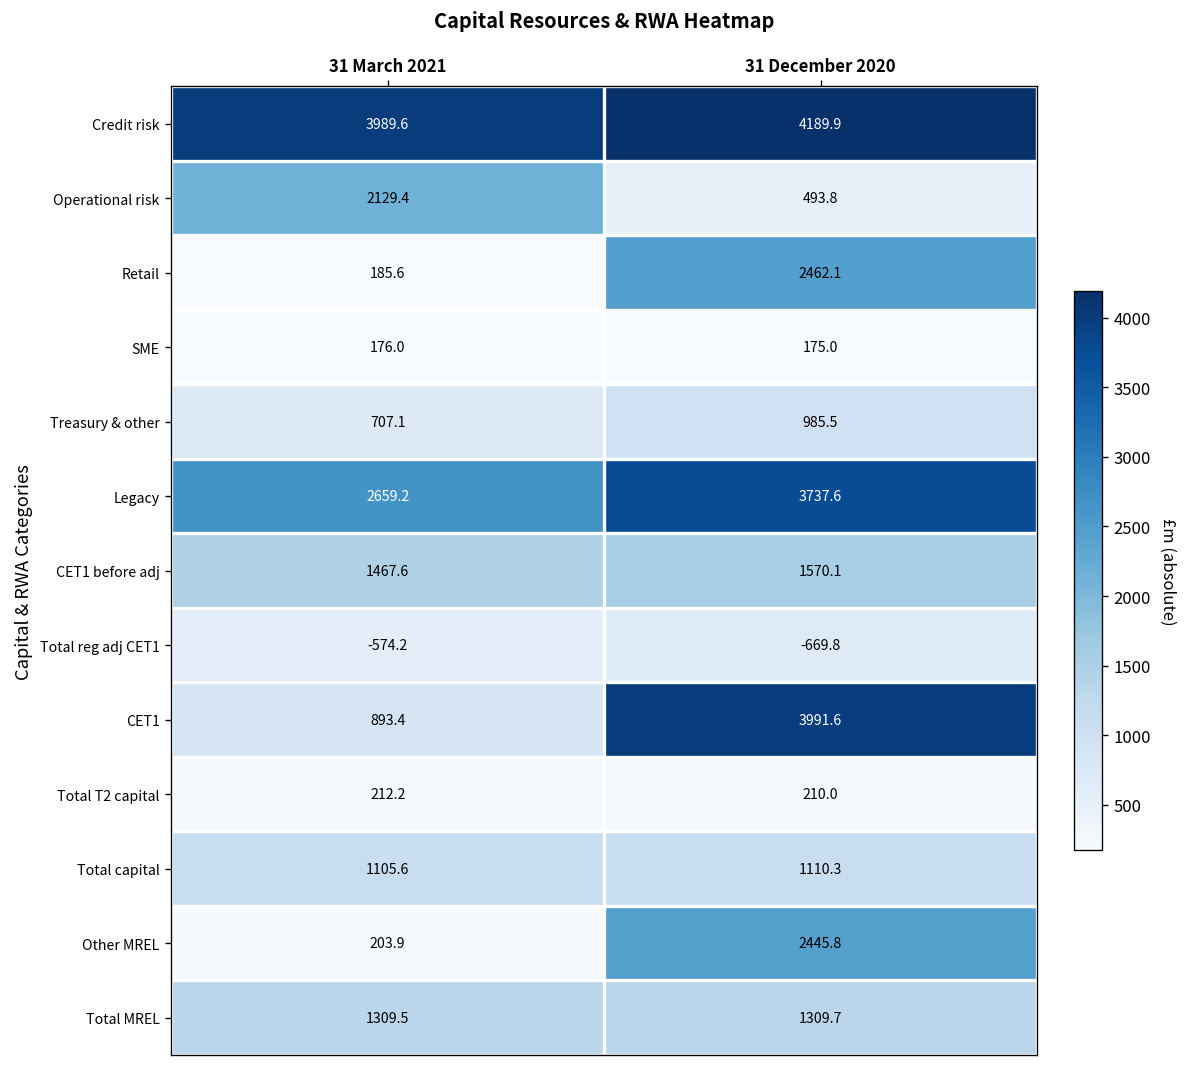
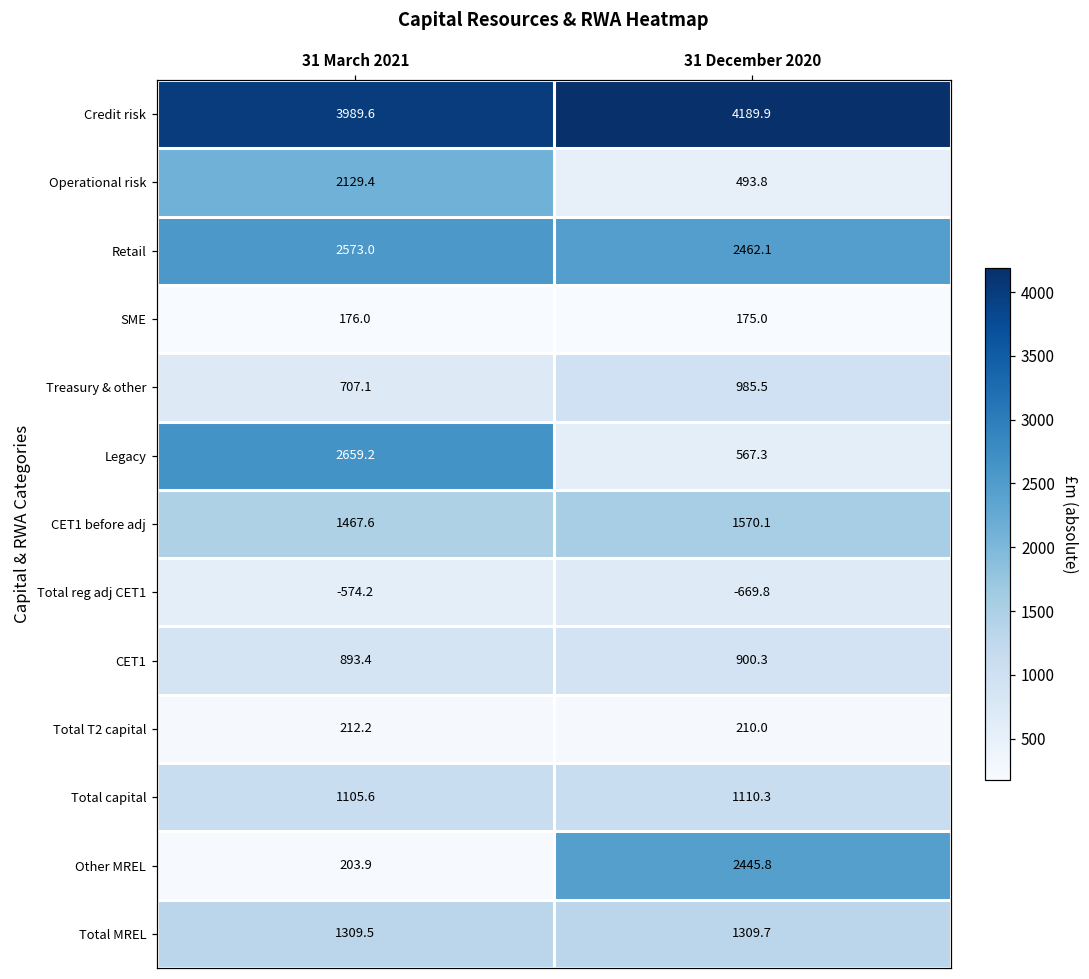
Retail, 31 March 2021: 185.6 -> 2573.0
Legacy, 31 December 2020: 3737.6 -> 567.3
CET1, 31 December 2020: 3991.6 -> 900.3
